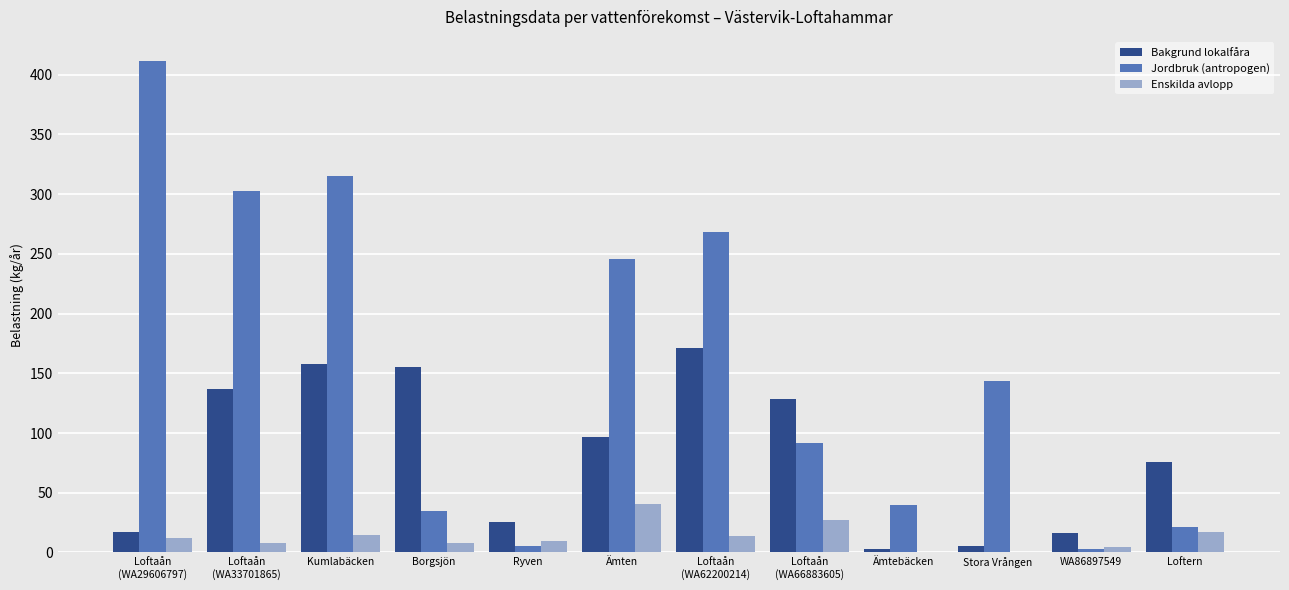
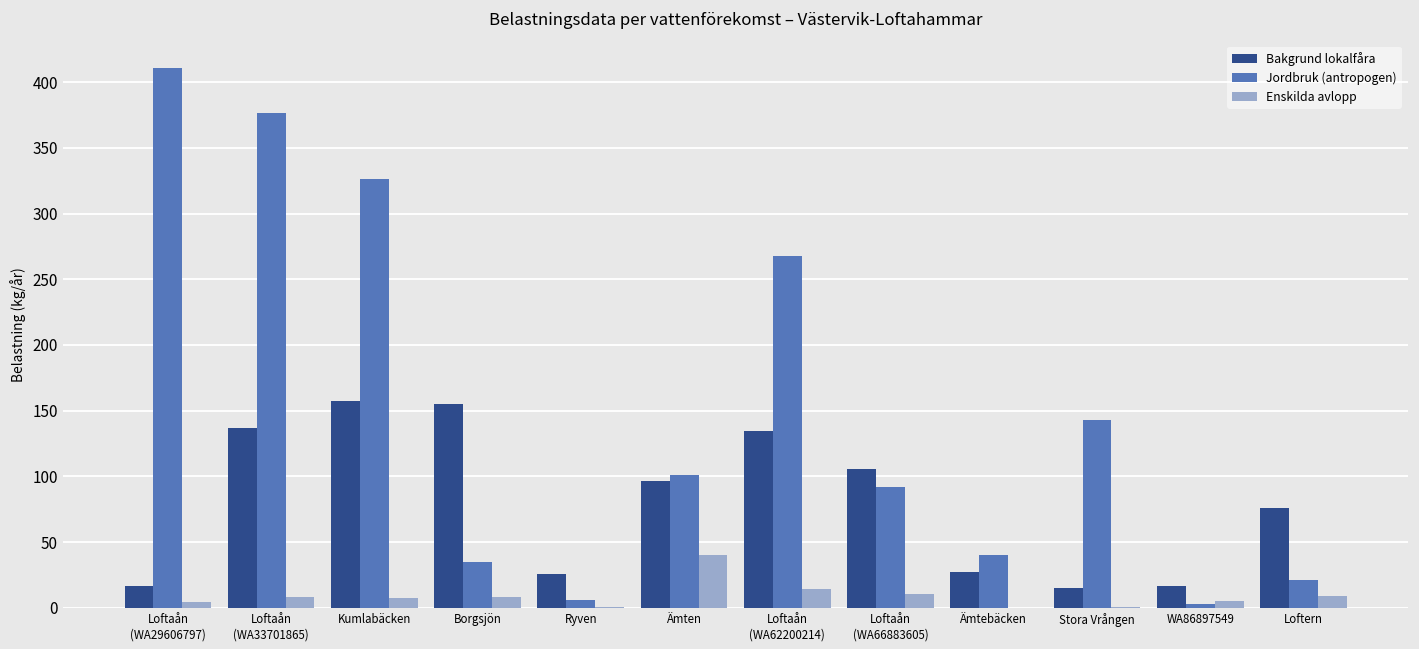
Enskilda avlopp, Loftaån (WA29606797): 13 -> 4
Jordbruk (antropogen), Loftaån (WA33701865): 302 -> 377
Jordbruk (antropogen), Kumlabäcken: 315 -> 326
Enskilda avlopp, Kumlabäcken: 15 -> 7
Enskilda avlopp, Ryven: 9 -> 0
Jordbruk (antropogen), Ämten: 246 -> 101
Bakgrund lokalfåra, Loftaån (WA62200214): 171 -> 134
Bakgrund lokalfåra, Loftaån (WA66883605): 129 -> 105
Enskilda avlopp, Loftaån (WA66883605): 27 -> 10
Bakgrund lokalfåra, Ämtebäcken: 3 -> 28
Bakgrund lokalfåra, Stora Vrången: 6 -> 15
Enskilda avlopp, Loftern: 17 -> 9
